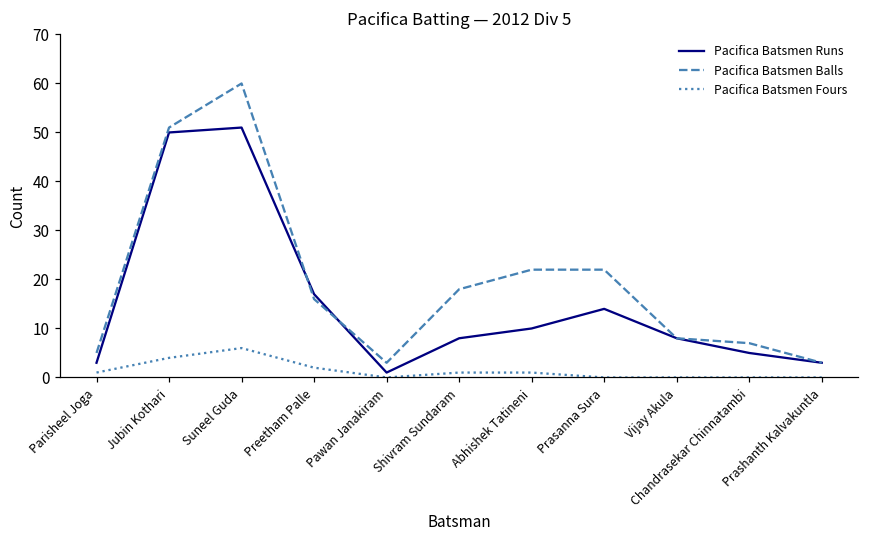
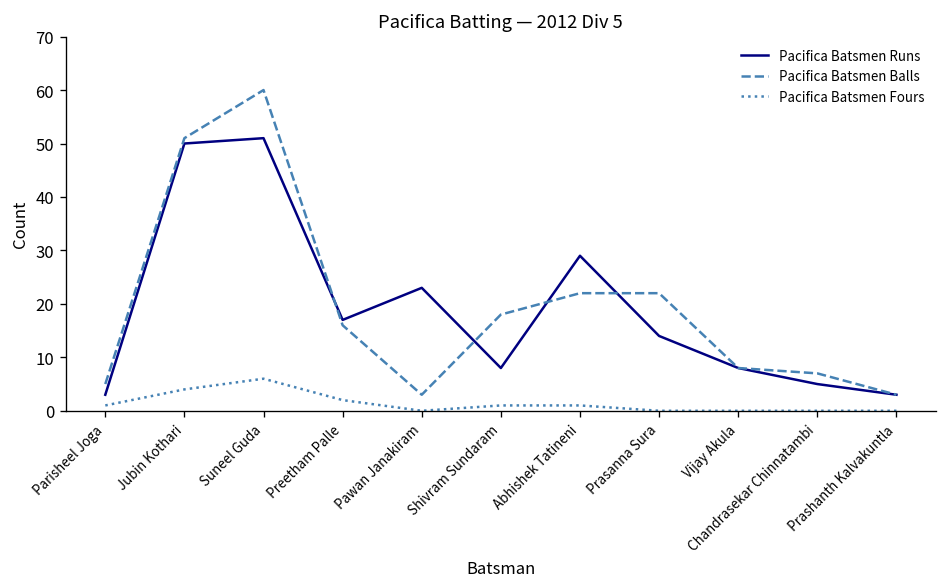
Pacifica Batsmen Runs, Pawan Janakiram: 1 -> 23
Pacifica Batsmen Runs, Abhishek Tatineni: 10 -> 29
